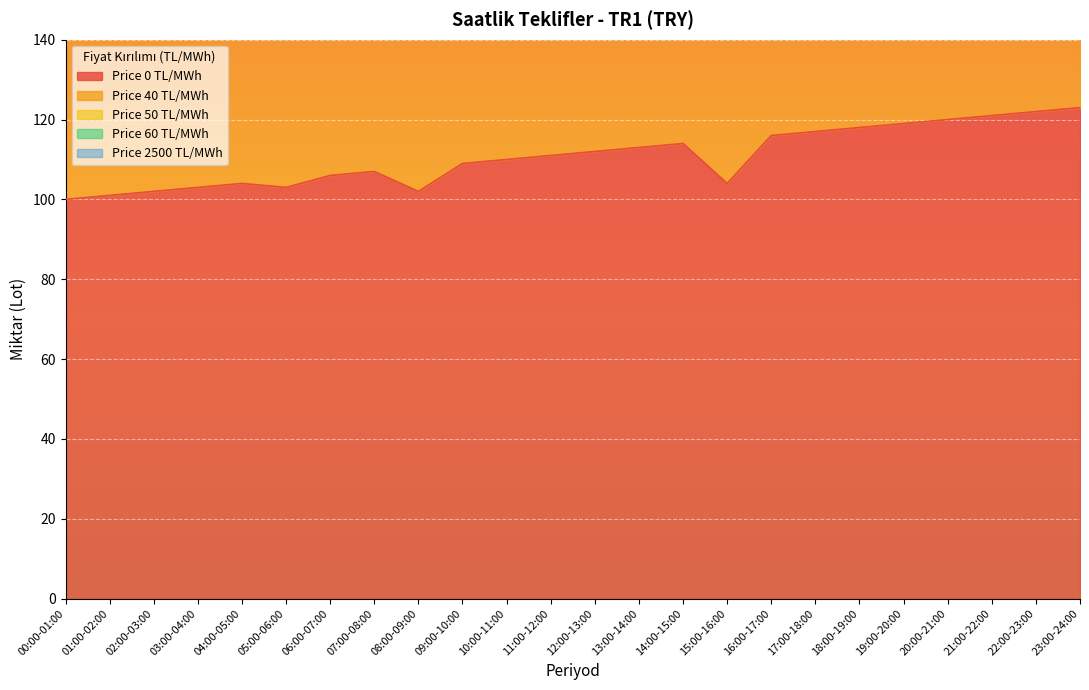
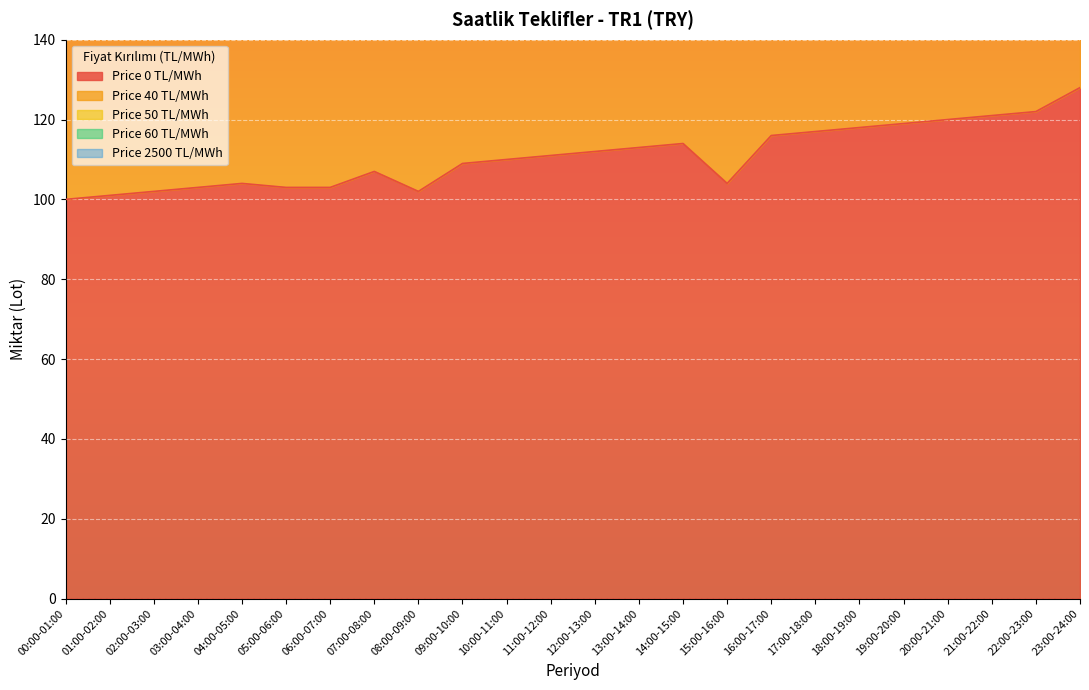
Price 0 TL/MWh, 06:00-07:00: 106 -> 103
Price 0 TL/MWh, 23:00-24:00: 123 -> 128
